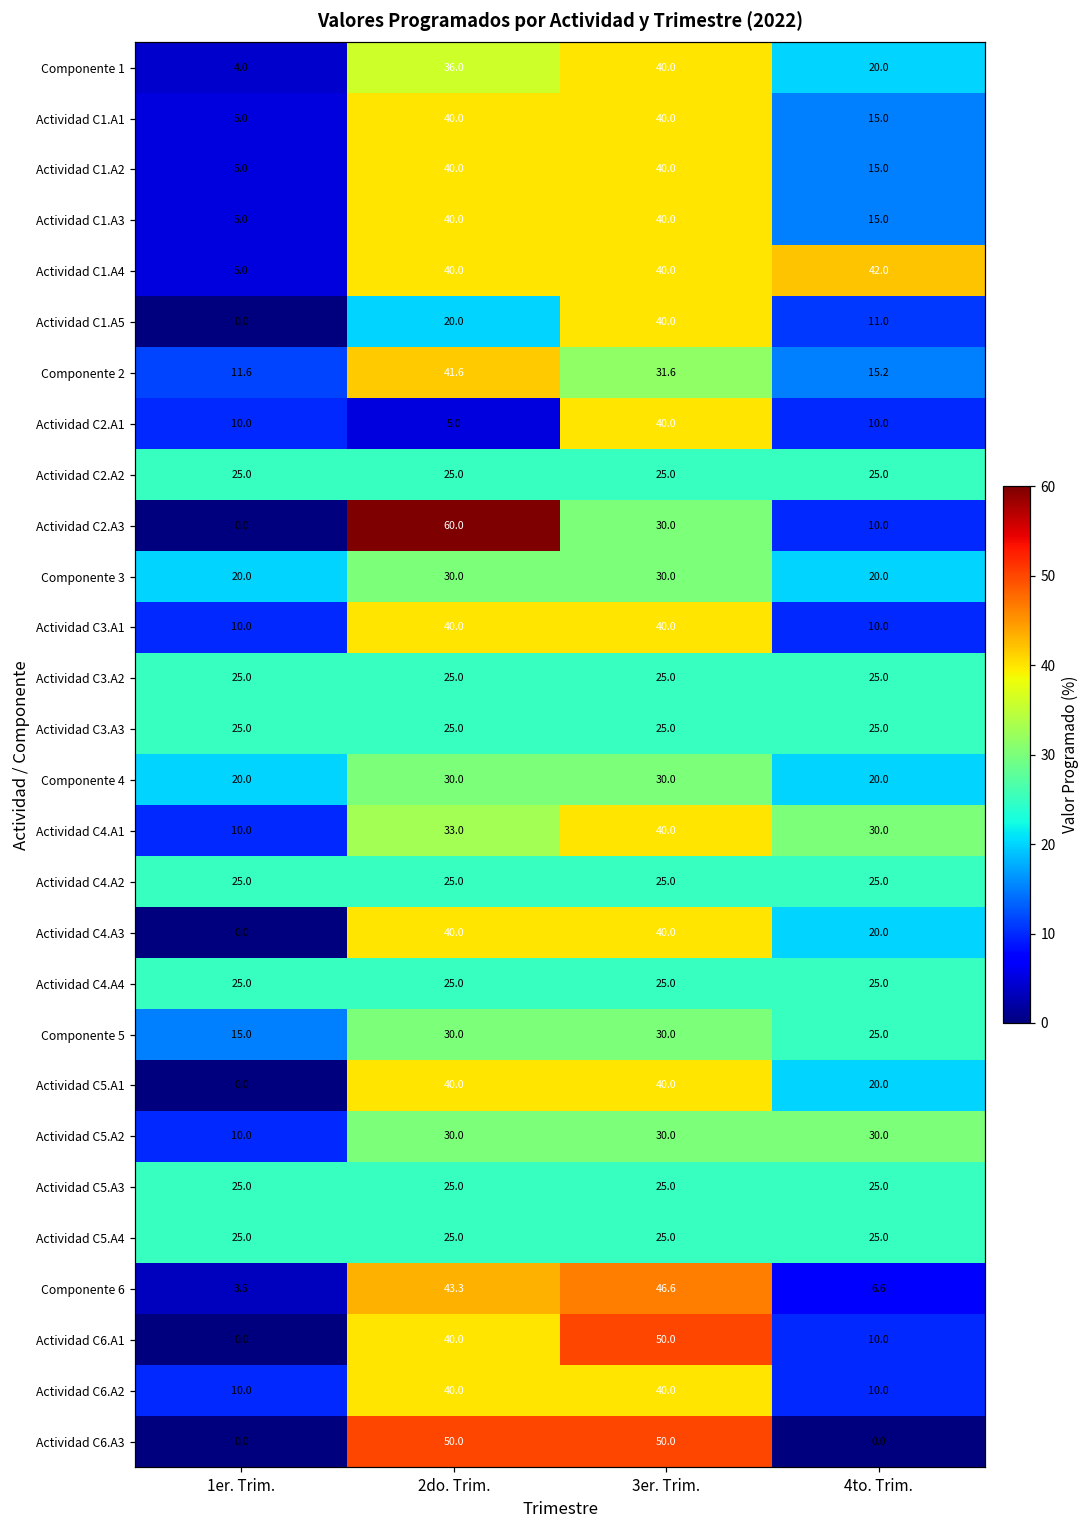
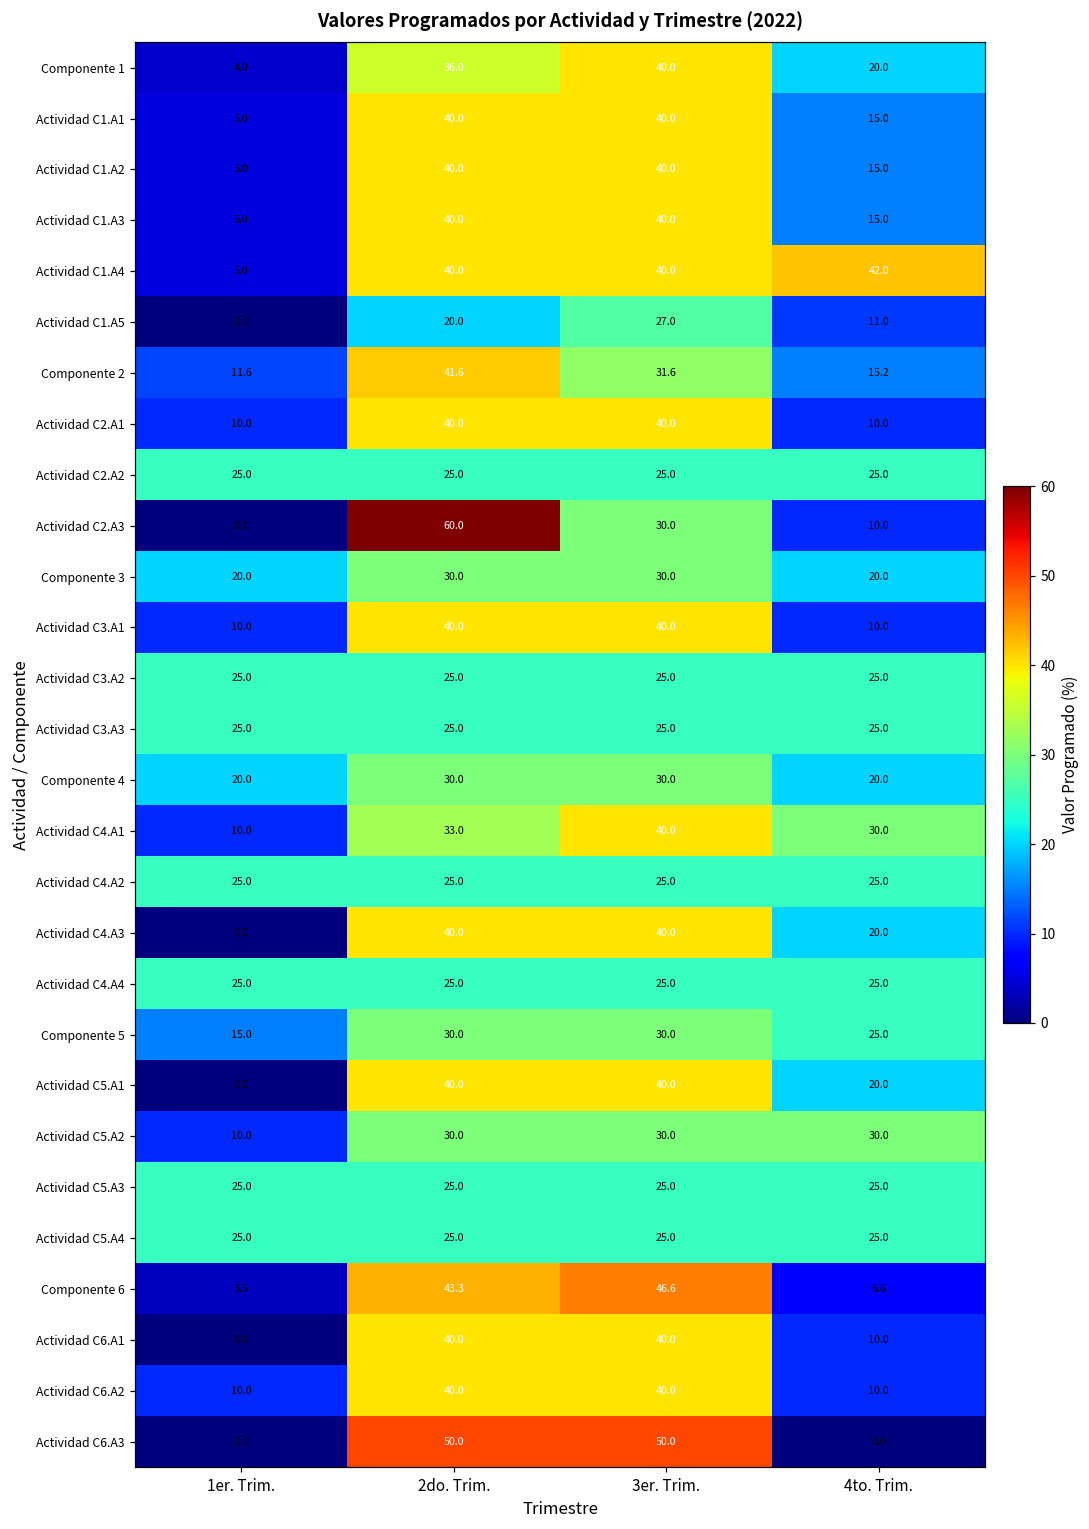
Actividad C1.A5, 3er. Trim.: 40.0 -> 27.0
Actividad C2.A1, 2do. Trim.: 5.0 -> 40.0
Actividad C6.A1, 3er. Trim.: 50.0 -> 40.0
